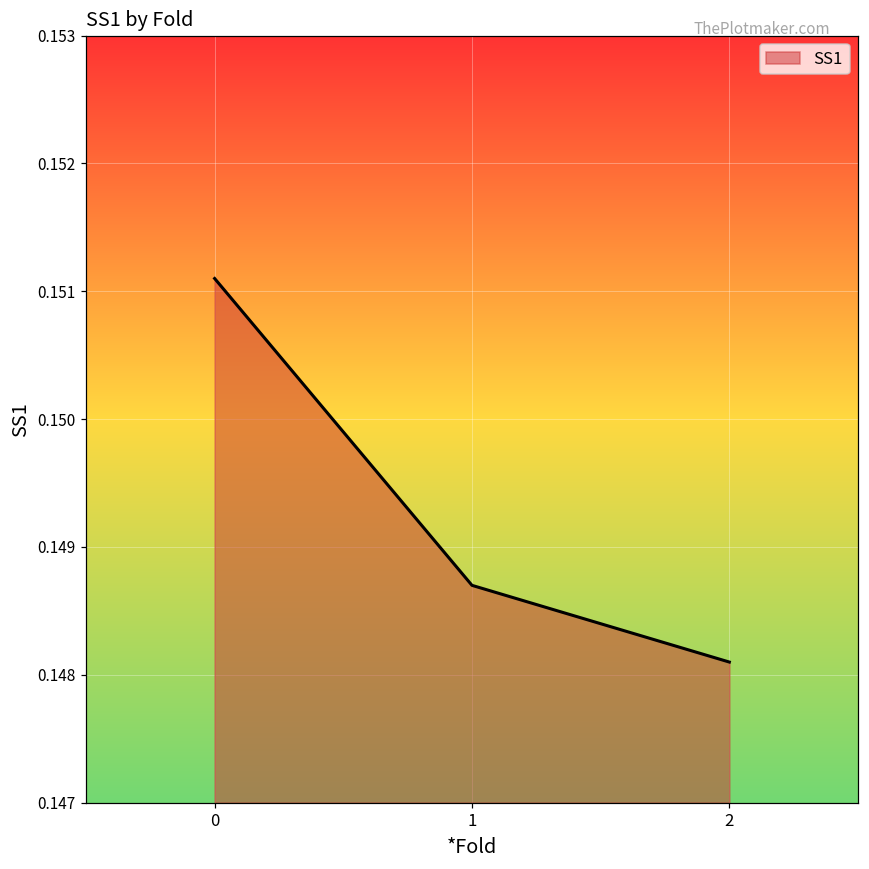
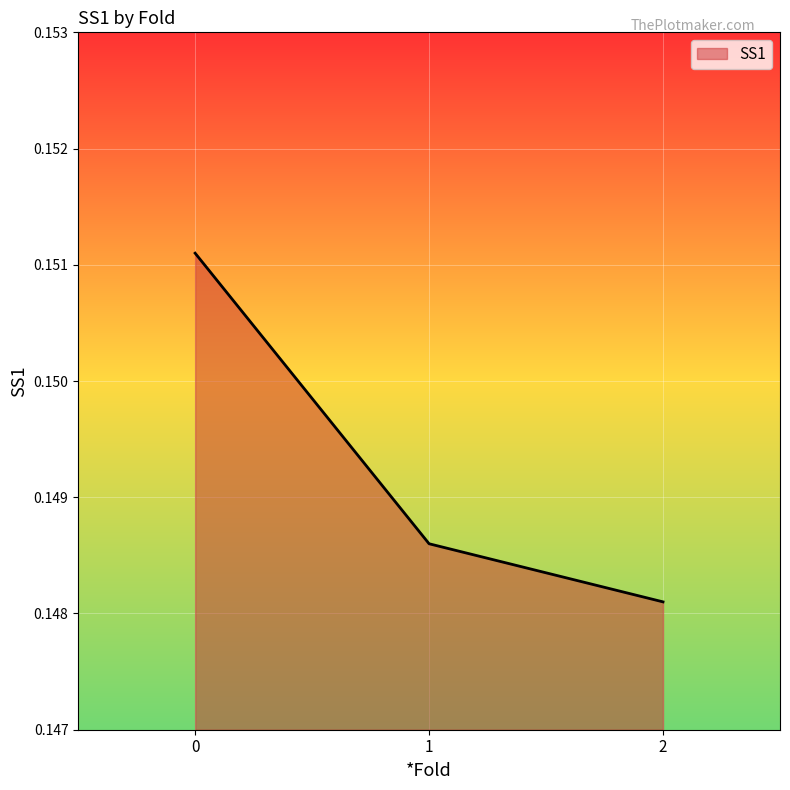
1: 0.1487 -> 0.1486
